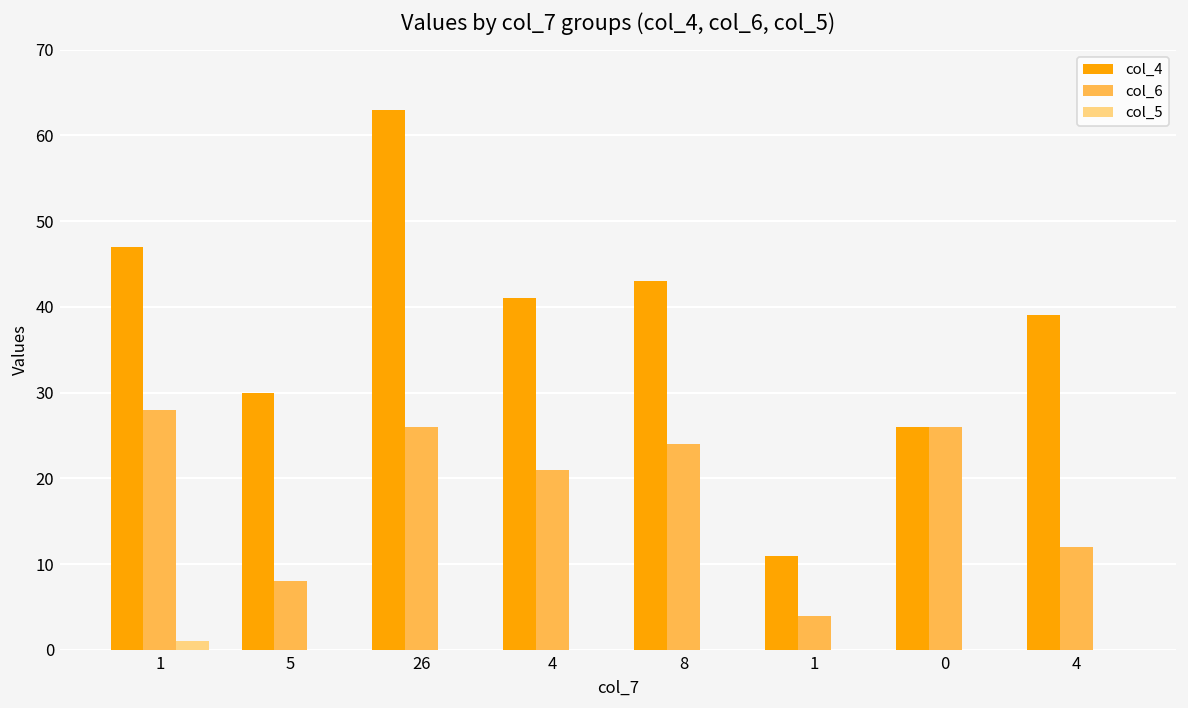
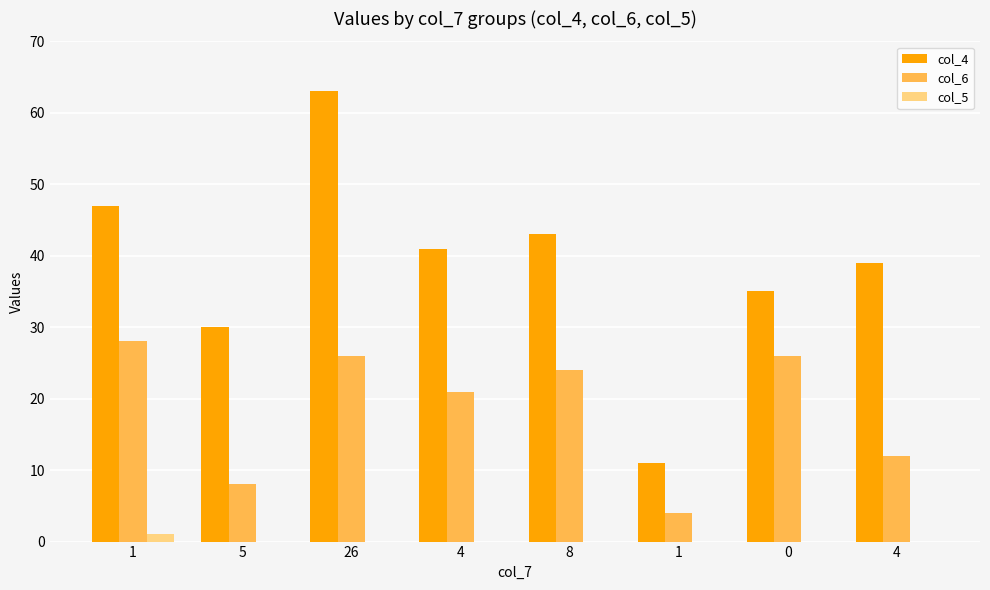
col_4, 0: 26 -> 35
